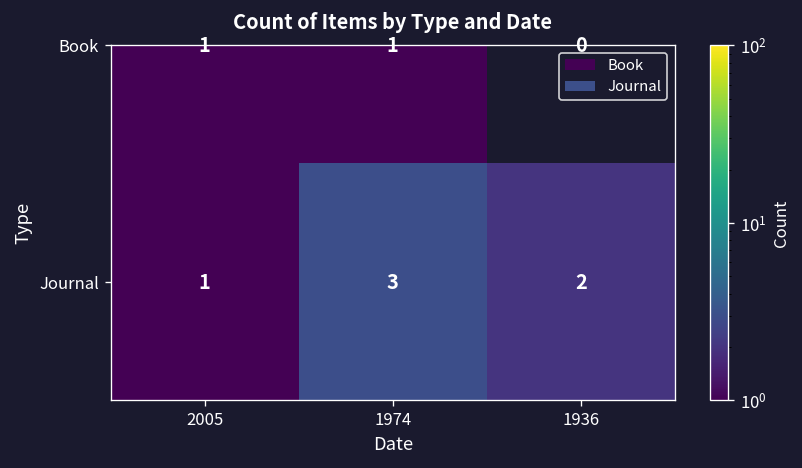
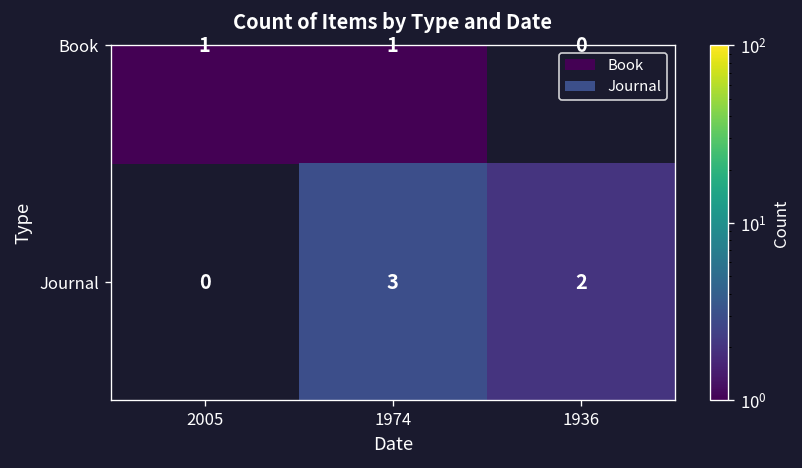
Journal, 2005: 1 -> 0
